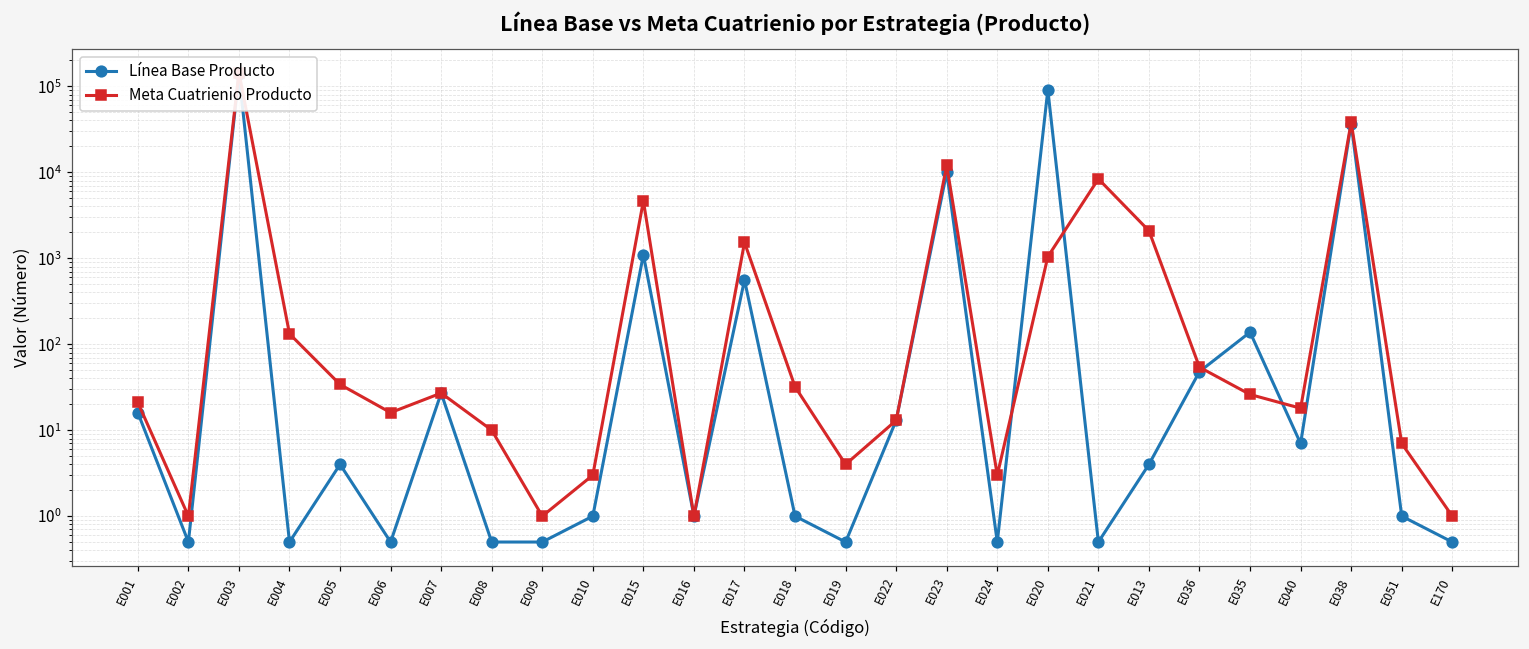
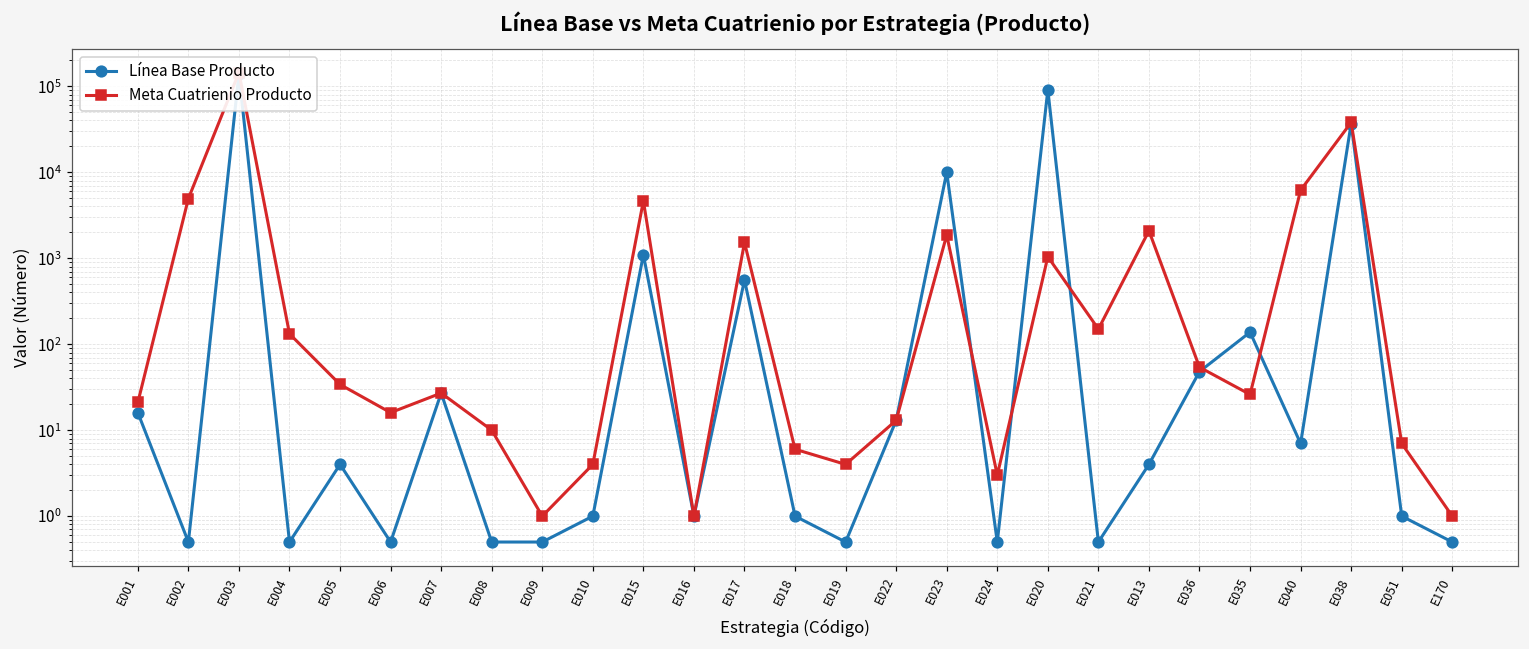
Meta Cuatrienio Producto, E002: 1 -> 5000
Meta Cuatrienio Producto, E010: 3 -> 4
Meta Cuatrienio Producto, E018: 32 -> 6
Meta Cuatrienio Producto, E023: 12000 -> 1900
Meta Cuatrienio Producto, E021: 8000 -> 150
Meta Cuatrienio Producto, E040: 18 -> 6000
